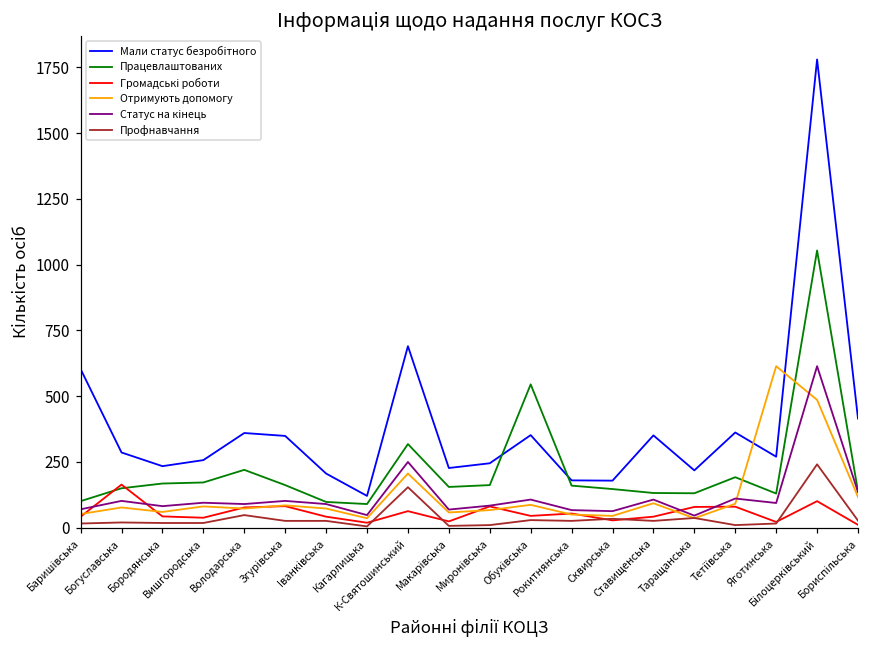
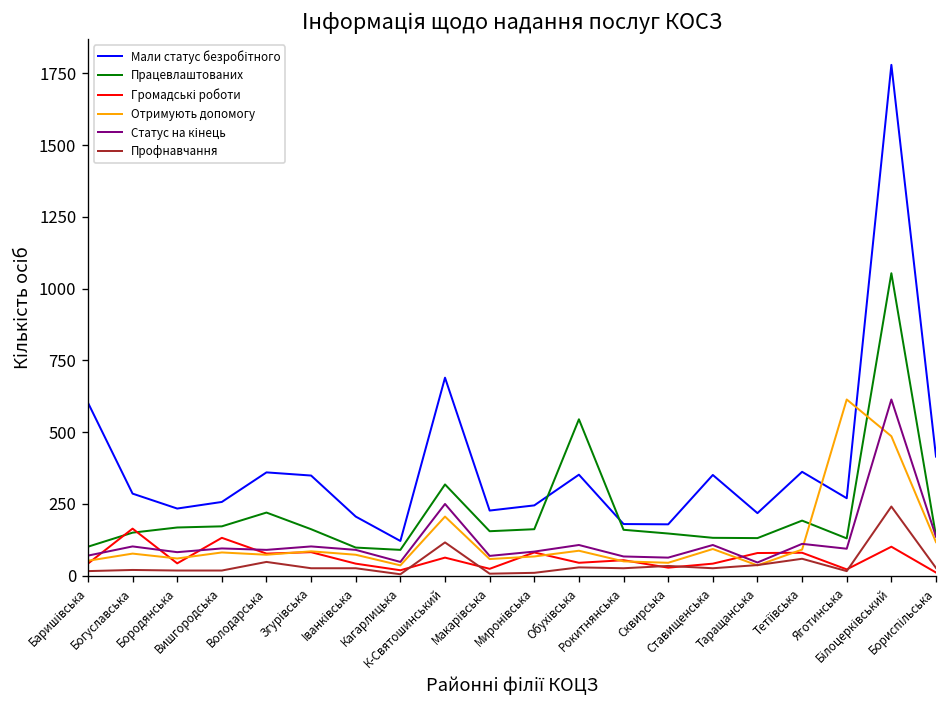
Громадські роботи, Вишгородська: 40 -> 130
Профнавчання, К-Святошинський: 150 -> 120
Профнавчання, Тетіївська: 10 -> 60
